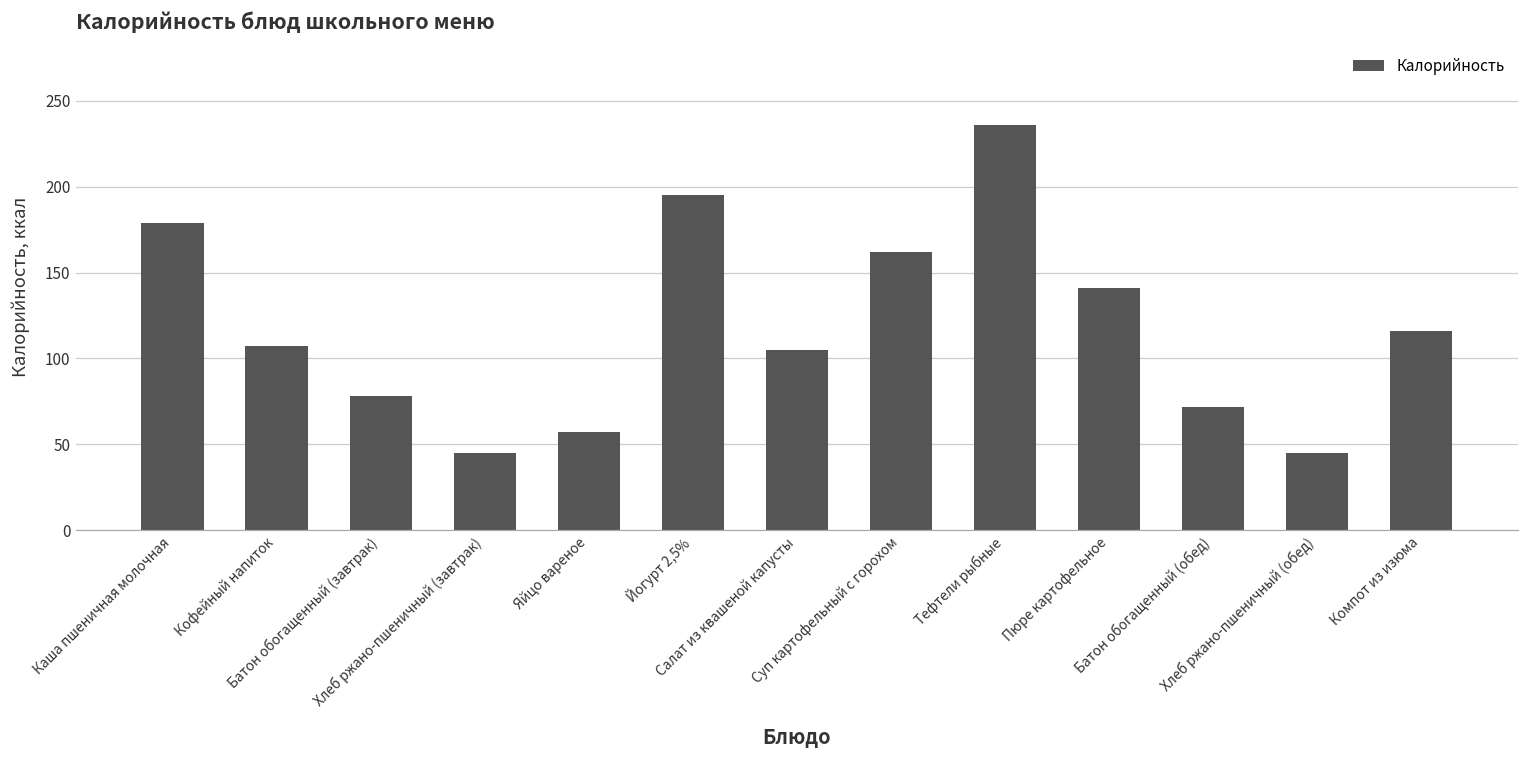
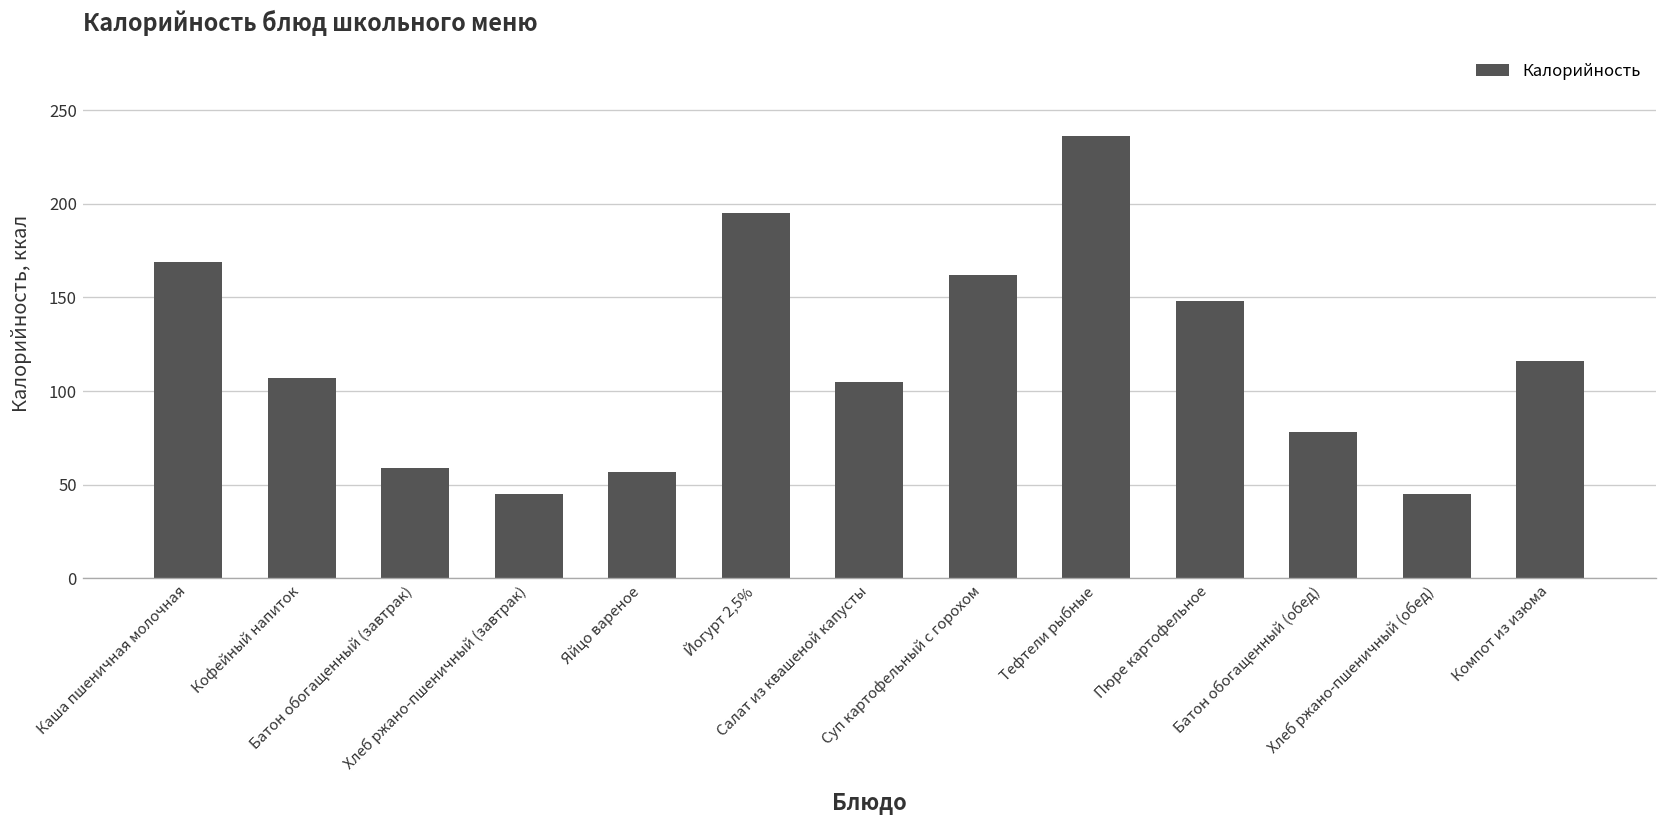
Каша пшеничная молочная: 179 -> 169
Батон обогащенный (завтрак): 78 -> 59
Пюре картофельное: 141 -> 148
Батон обогащенный (обед): 72 -> 78
